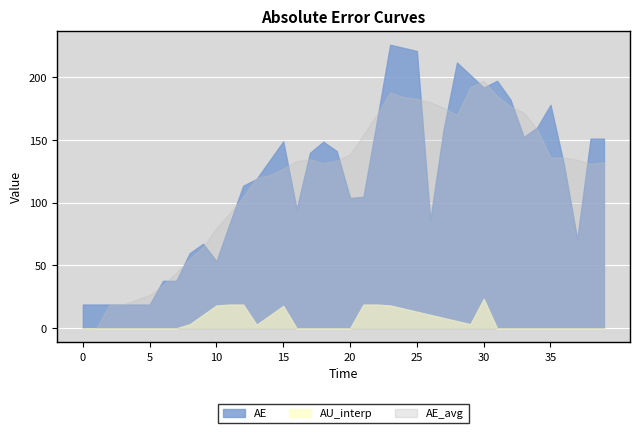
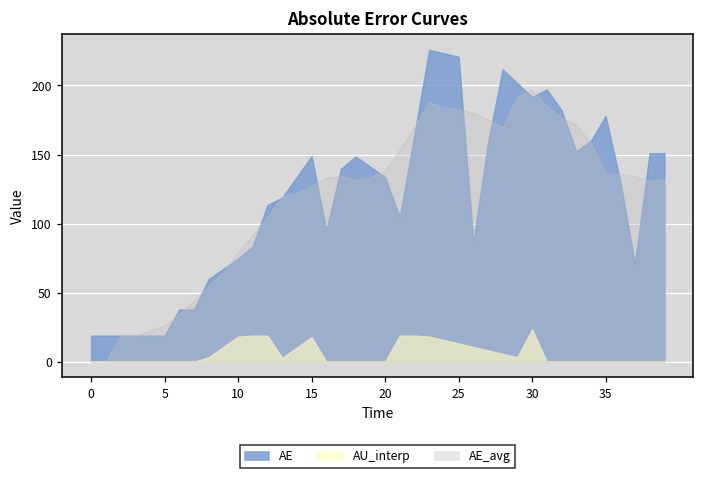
AE, 10: 53 -> 75
AE, 20: 104 -> 134
